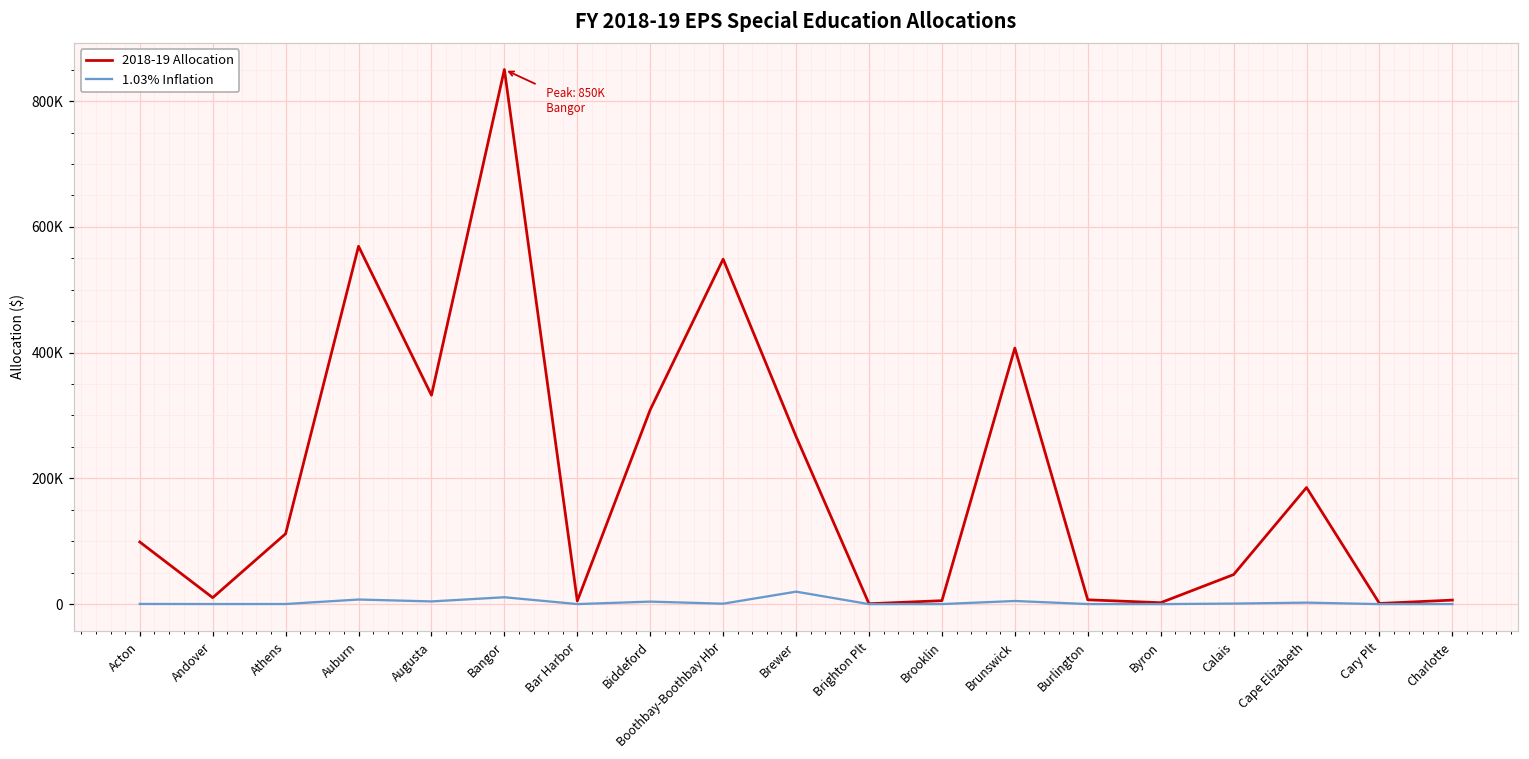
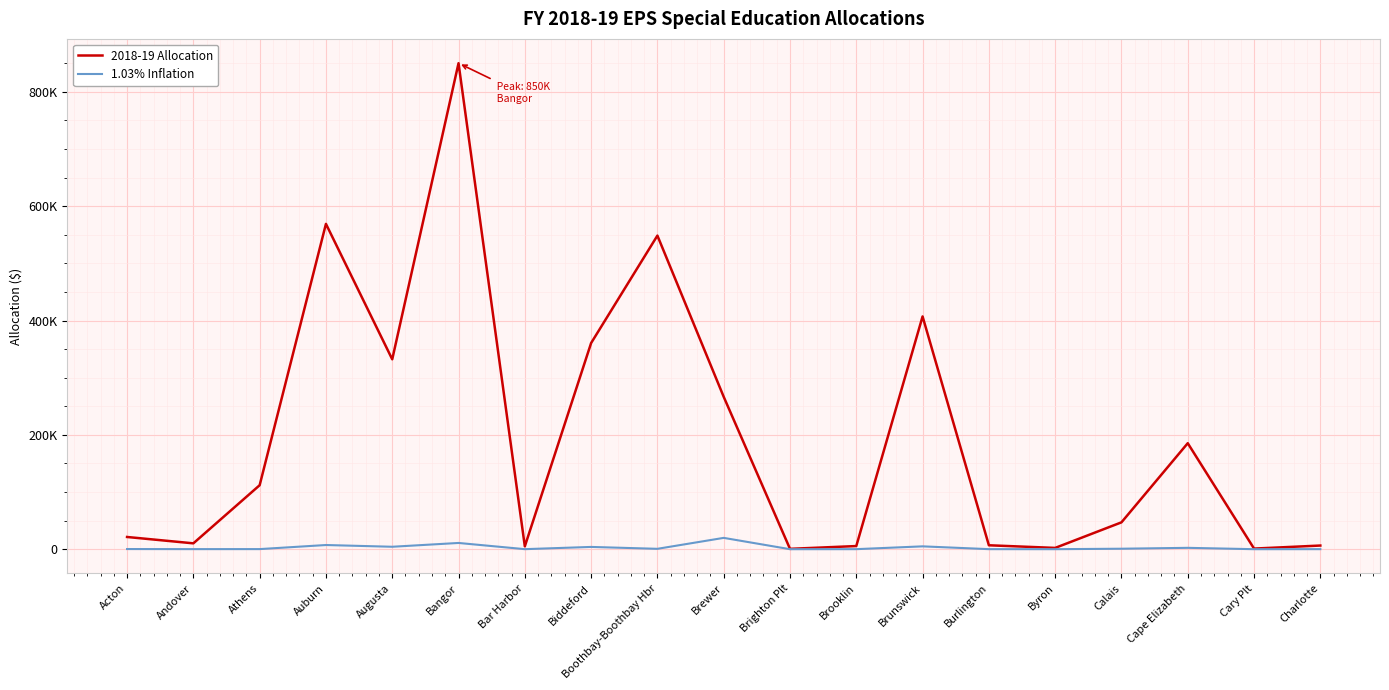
2018-19 Allocation, Acton: 100000 -> 20000
2018-19 Allocation, Biddeford: 310000 -> 360000
